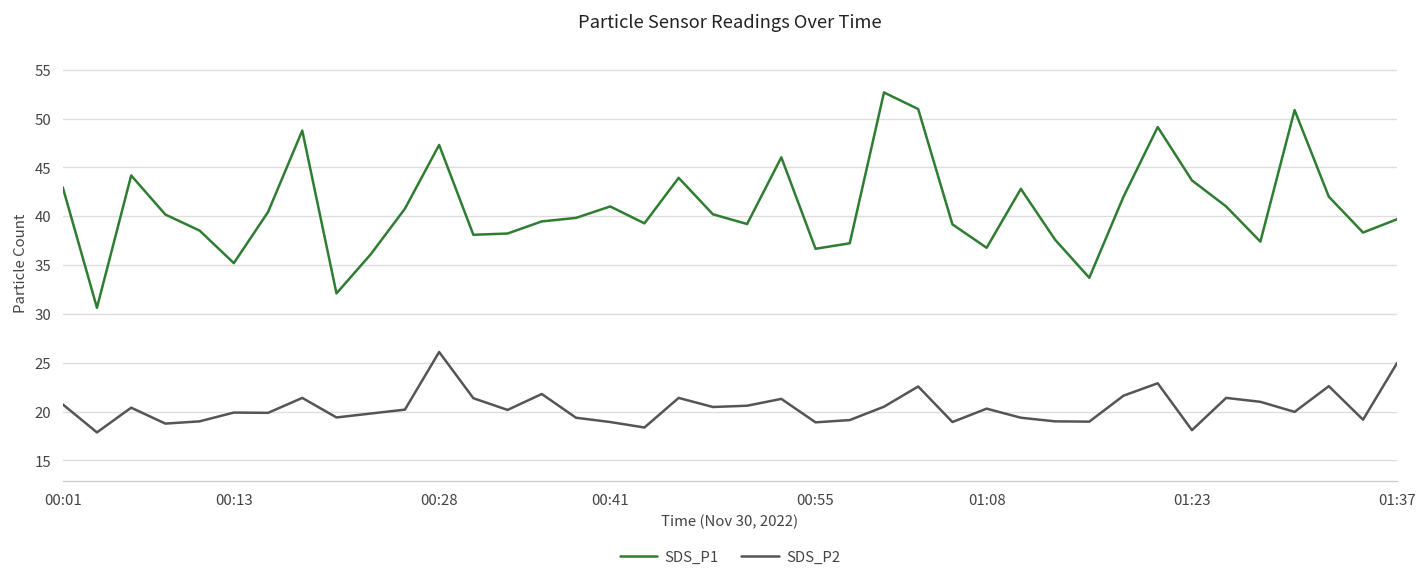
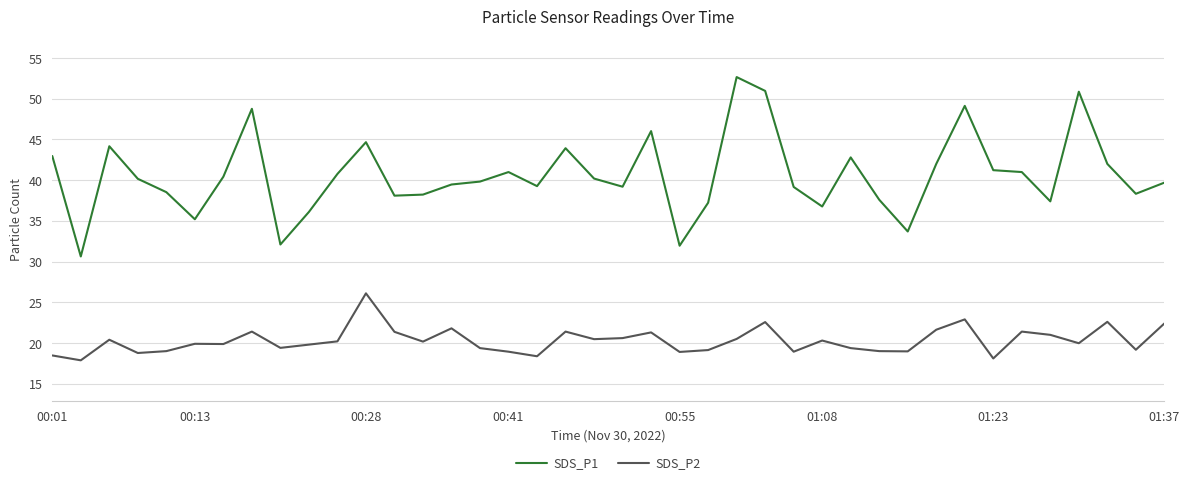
SDS_P2, 00:01: 21 -> 18
SDS_P1, 00:28: 47 -> 45
SDS_P1, 00:55: 37 -> 32
SDS_P1, 01:23: 44 -> 41
SDS_P2, 01:37: 25 -> 22
